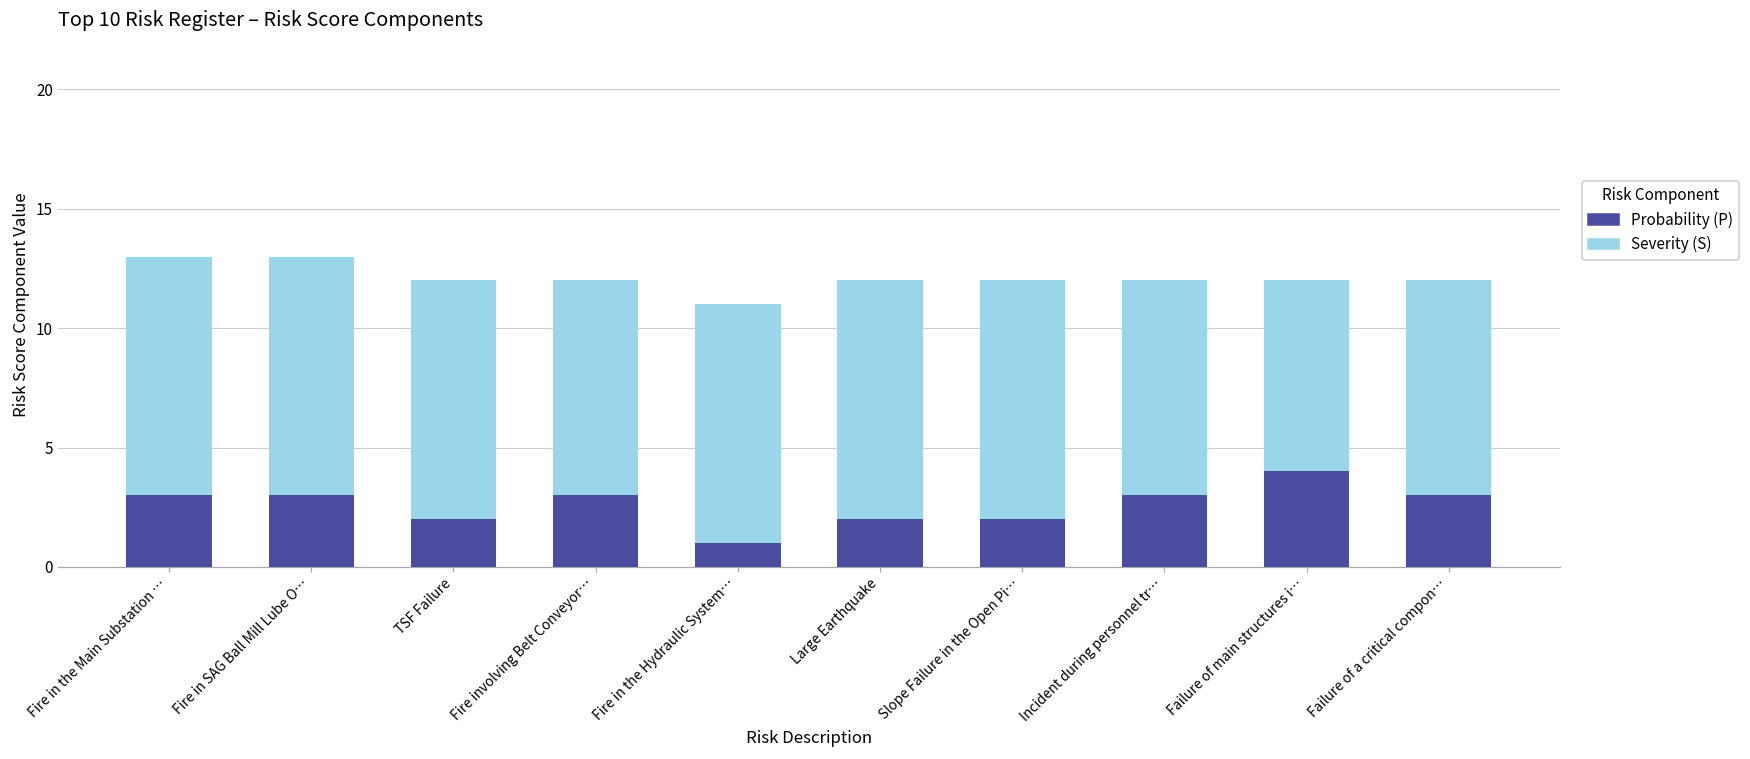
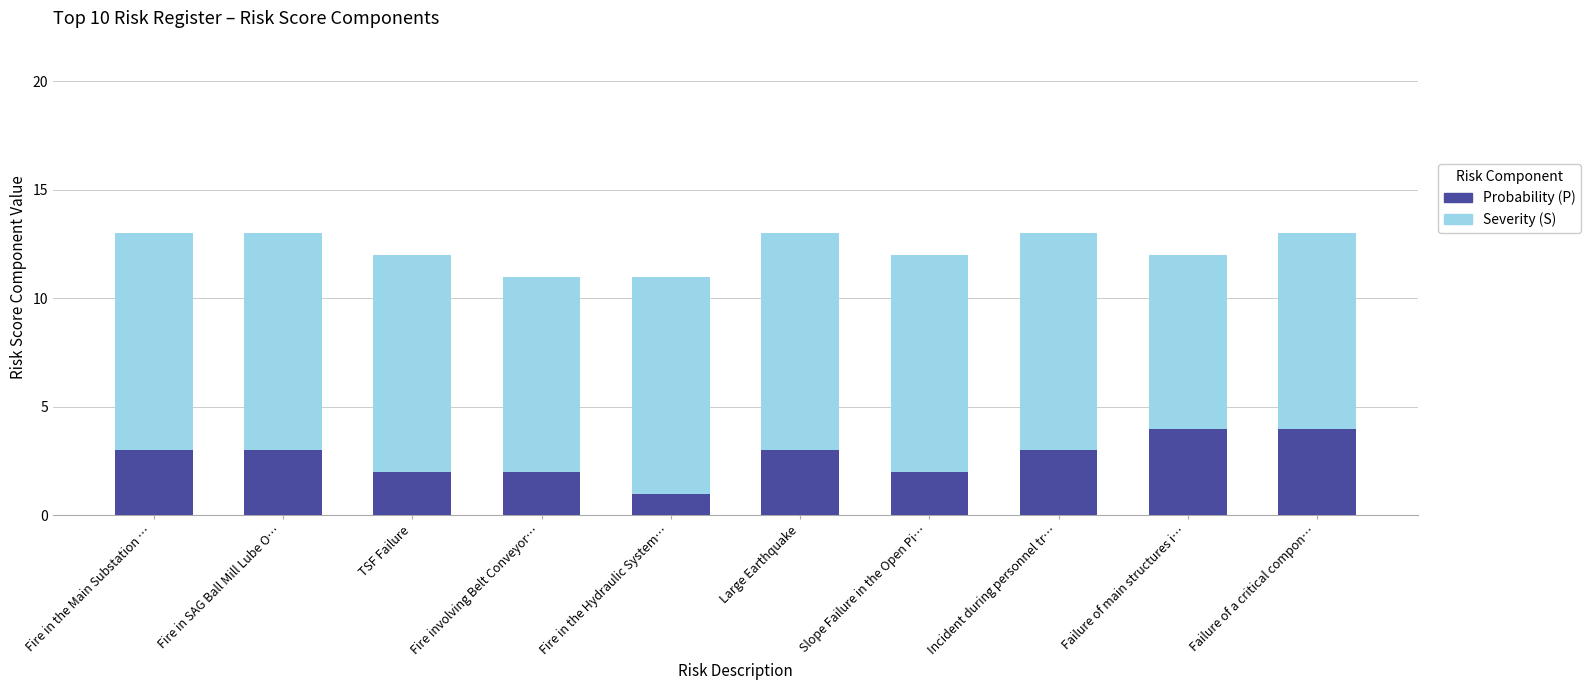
Probability (P), Fire involving Belt Conveyor…: 3 -> 2
Probability (P), Large Earthquake: 2 -> 3
Severity (S), Incident during personnel tr…: 9 -> 10
Probability (P), Failure of a critical compon…: 3 -> 4
